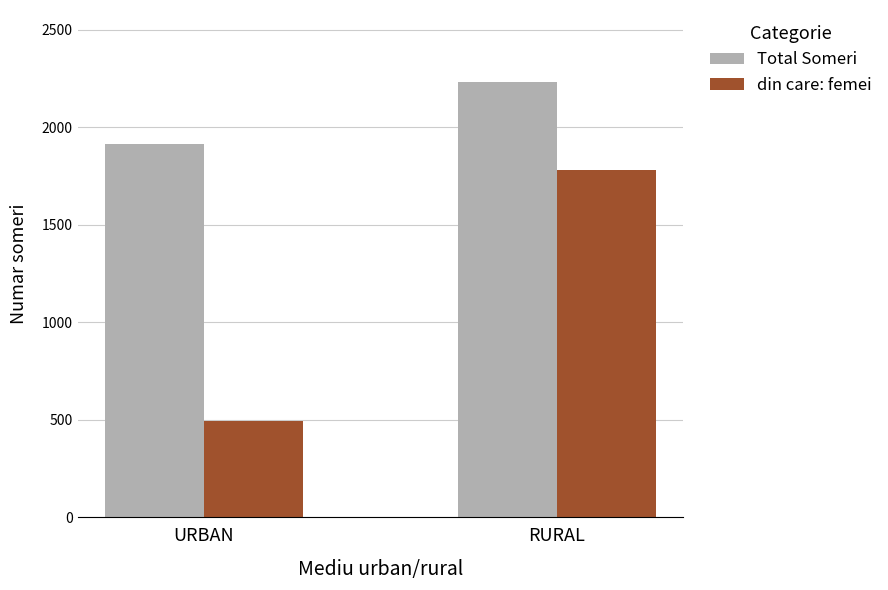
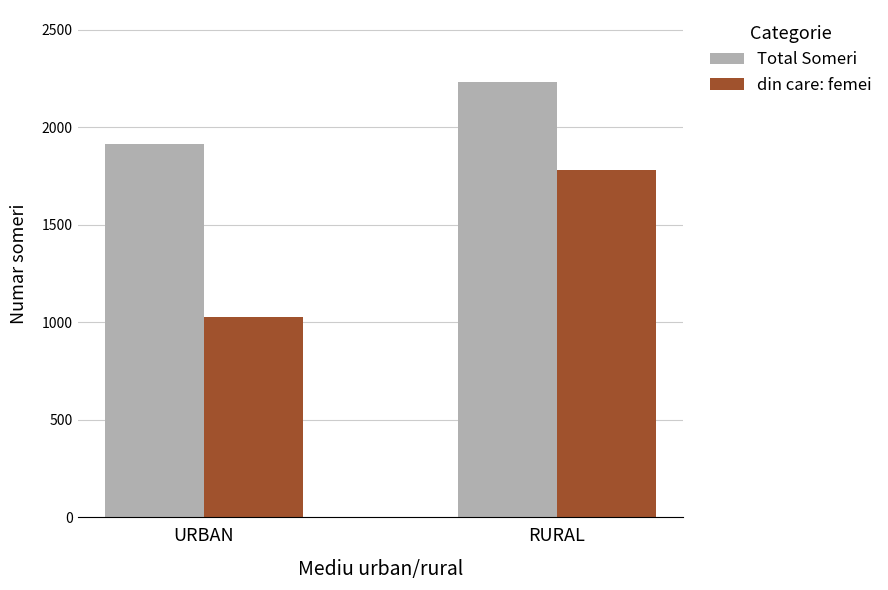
din care: femei, URBAN: 500 -> 1030
